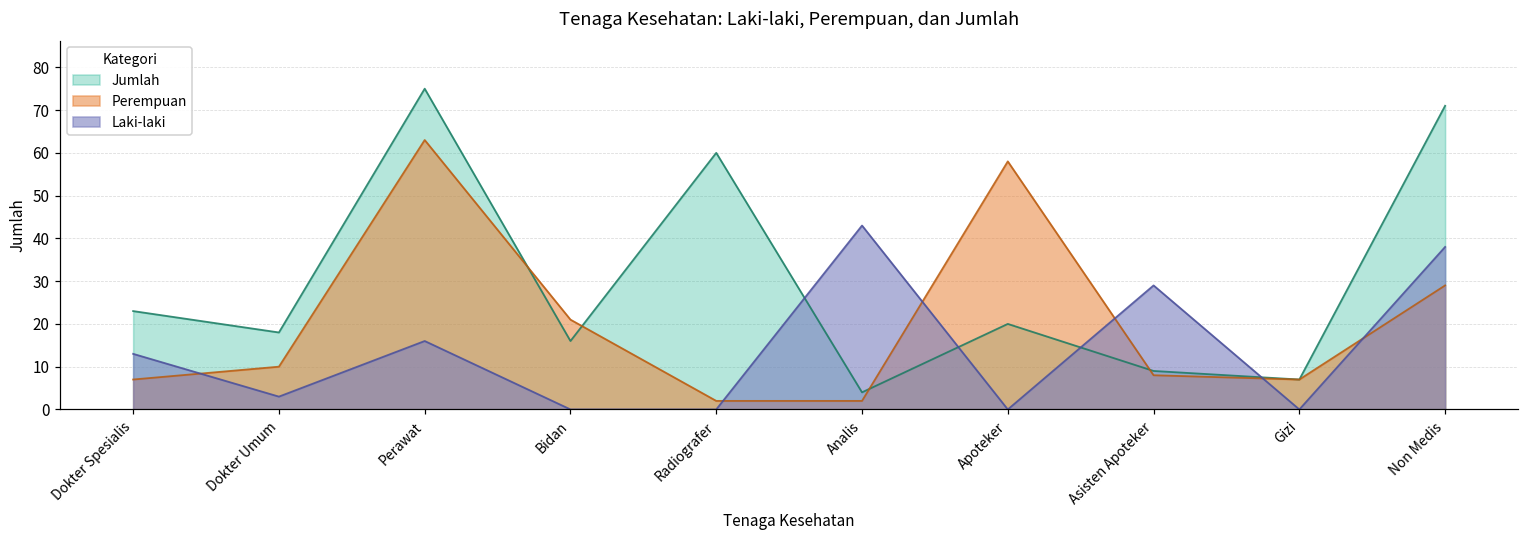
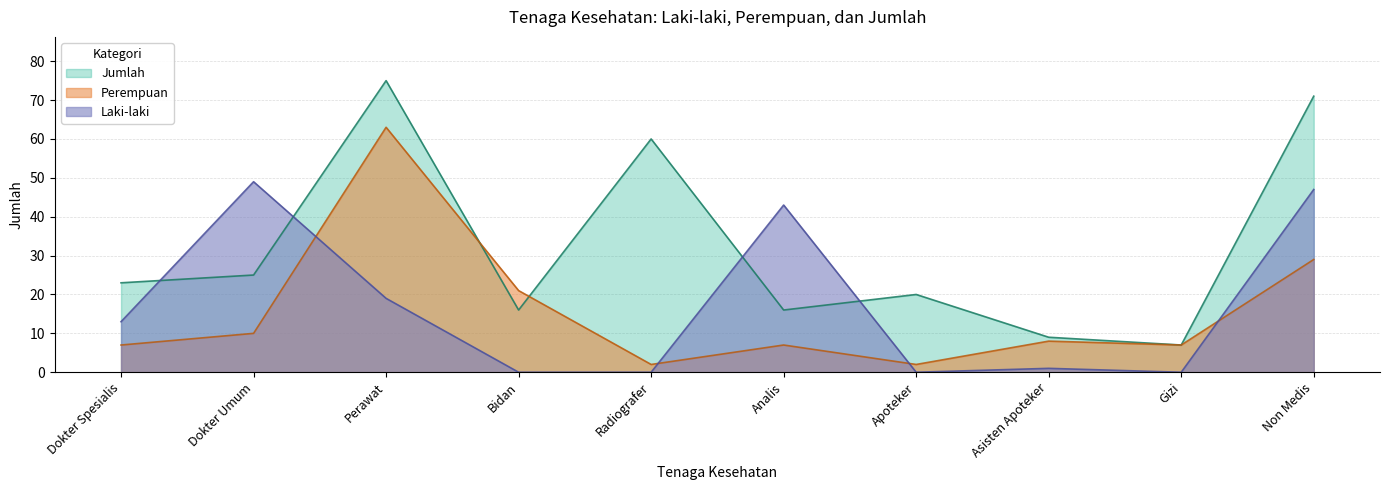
Jumlah, Dokter Umum: 18 -> 25
Laki-laki, Dokter Umum: 3 -> 49
Laki-laki, Perawat: 16 -> 19
Jumlah, Analis: 4 -> 16
Perempuan, Analis: 2 -> 7
Perempuan, Apoteker: 58 -> 2
Laki-laki, Asisten Apoteker: 29 -> 1
Laki-laki, Non Medis: 38 -> 47
